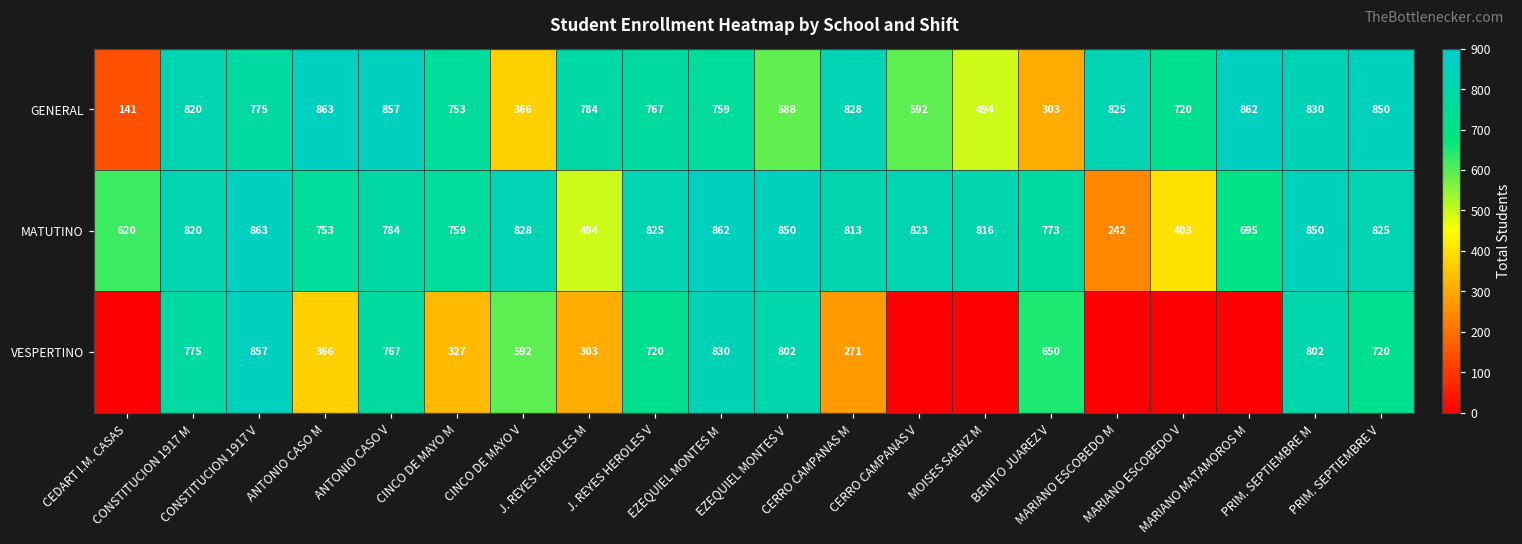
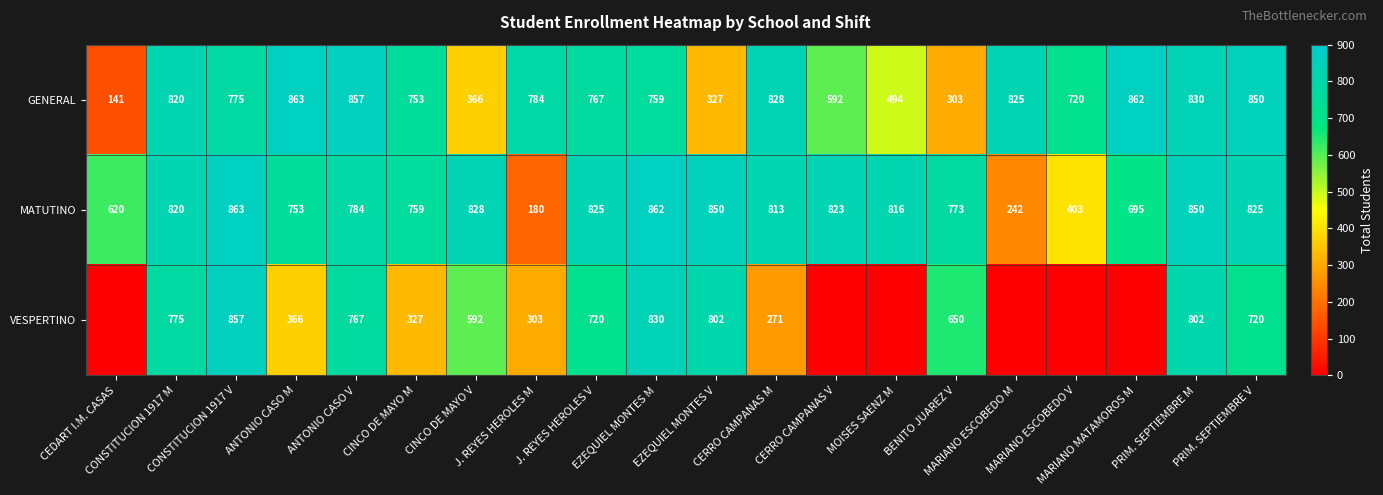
GENERAL, EZEQUIEL MONTES V: 588 -> 327
MATUTINO, J. REYES HEROLES M: 494 -> 180
